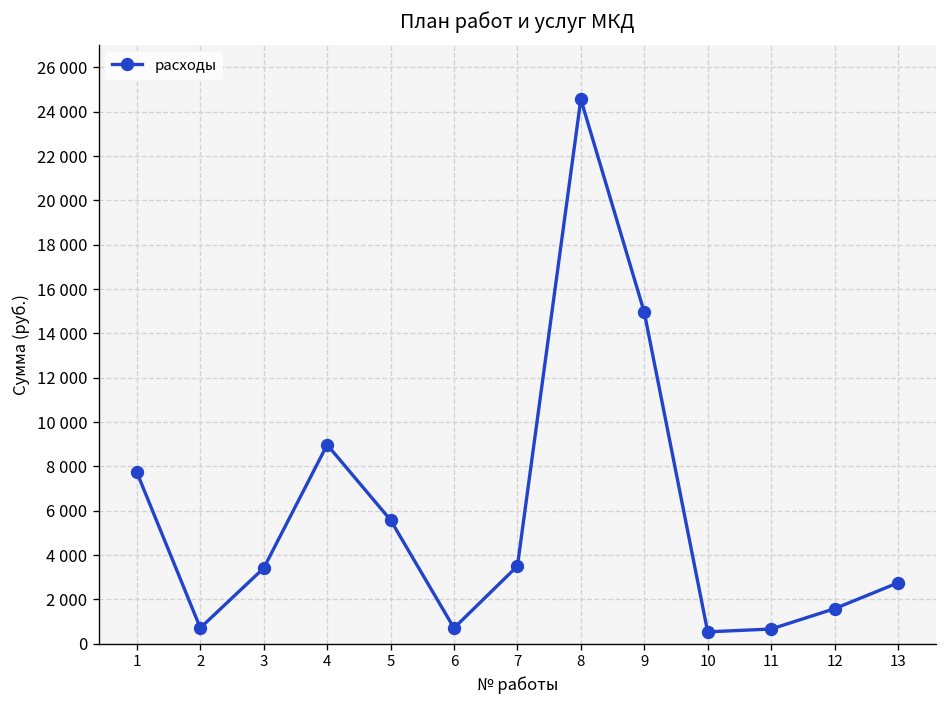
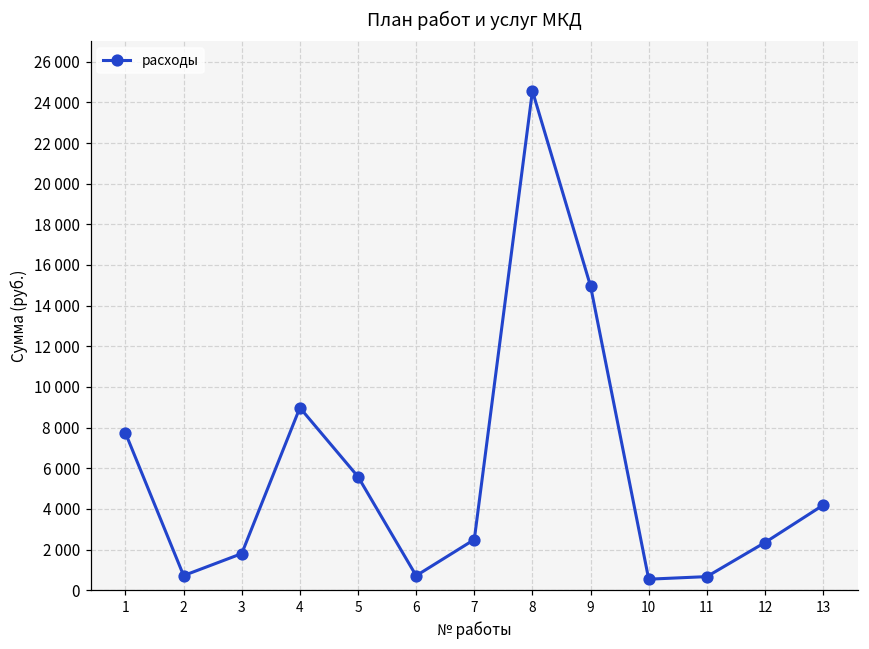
3: 3400 -> 1800
7: 3500 -> 2500
12: 1600 -> 2300
13: 2800 -> 4200
